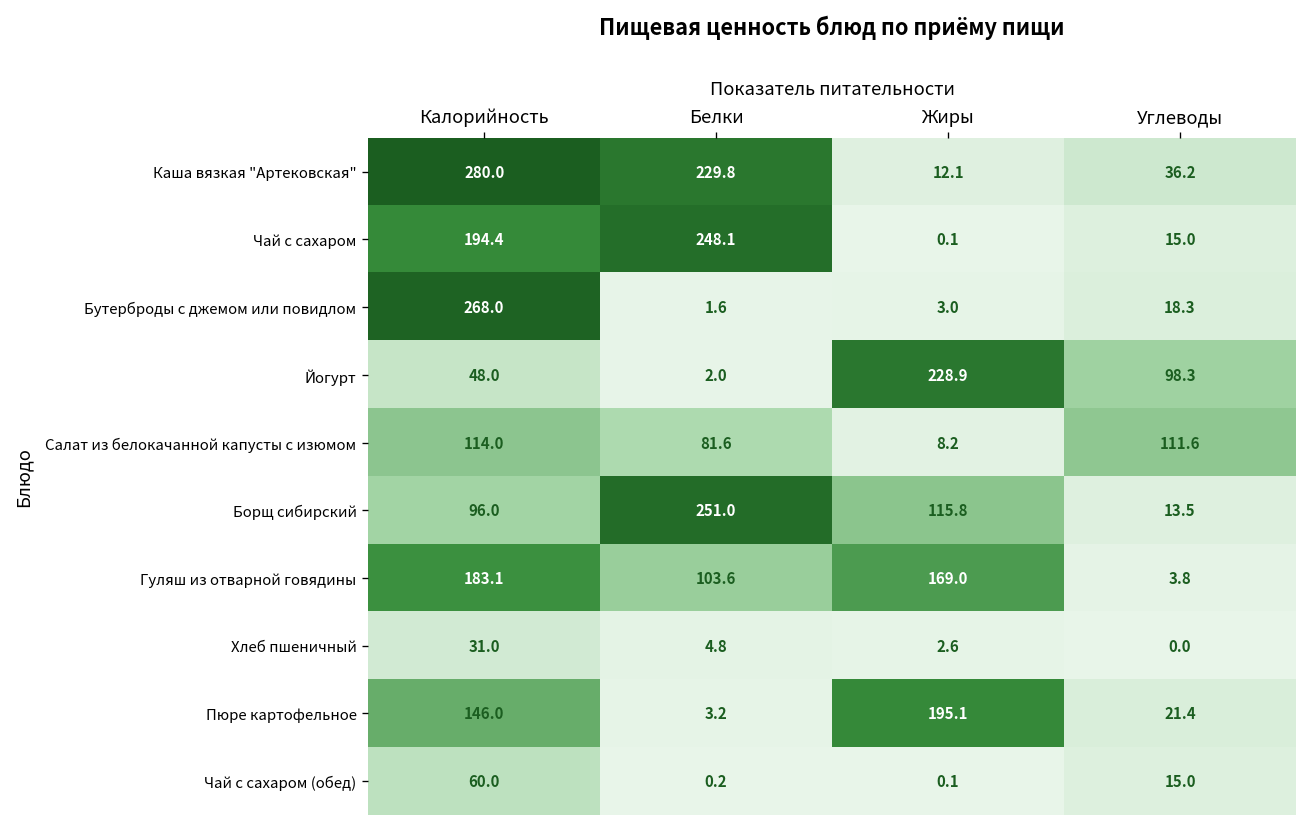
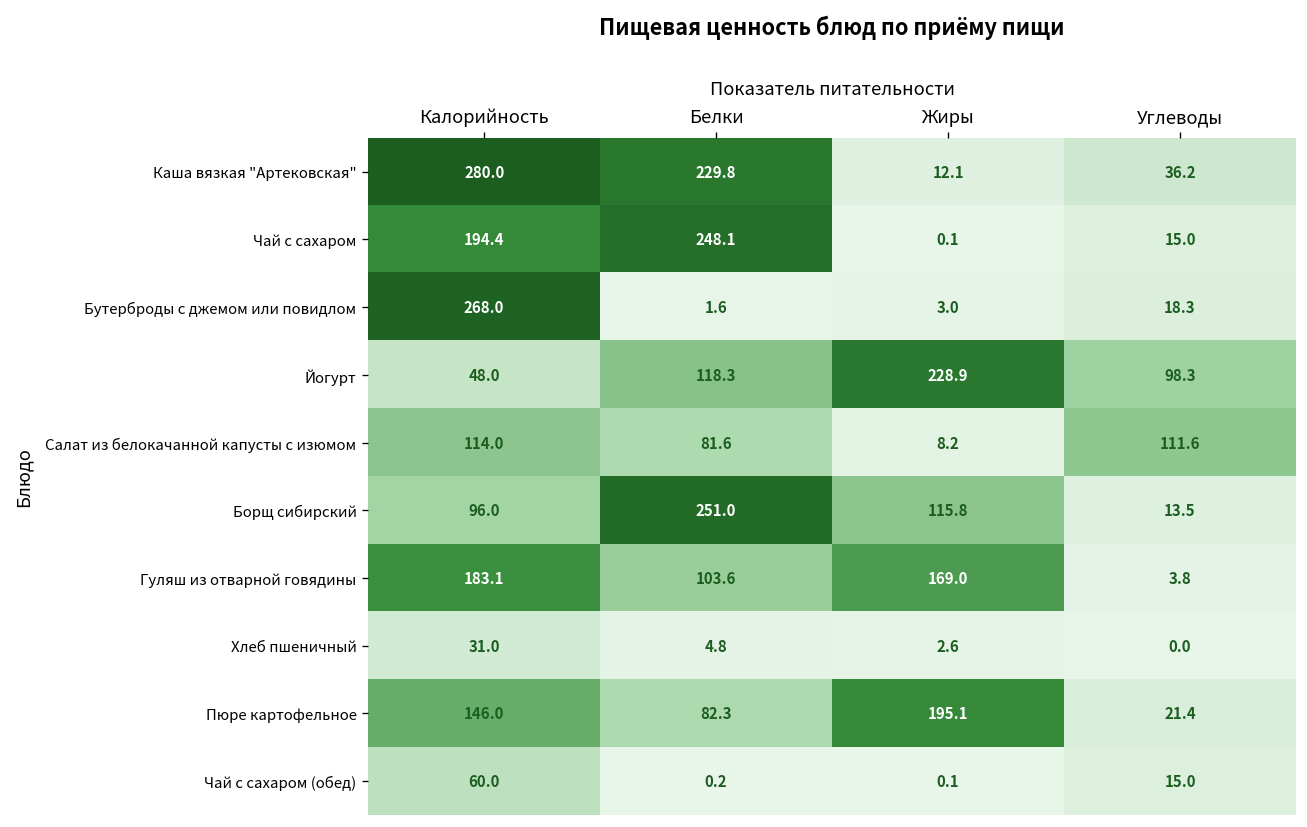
Йогурт, Белки: 2.0 -> 118.3
Пюре картофельное, Белки: 3.2 -> 82.3
